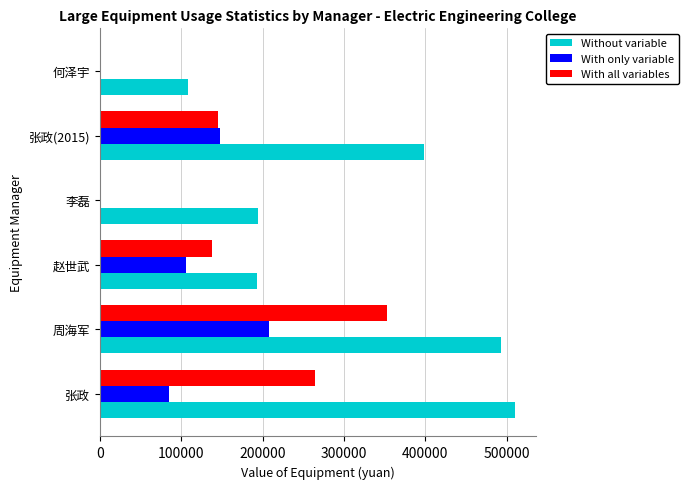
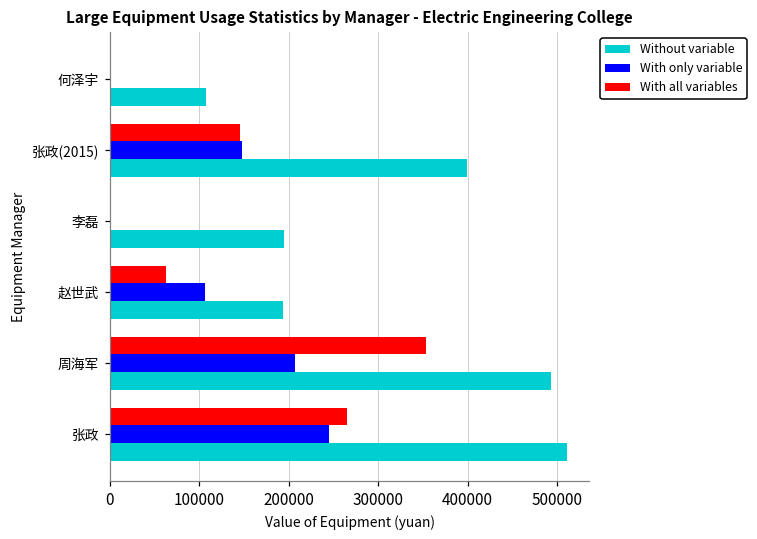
With all variables, 赵世武: 140000 -> 60000
With only variable, 张政: 90000 -> 250000
